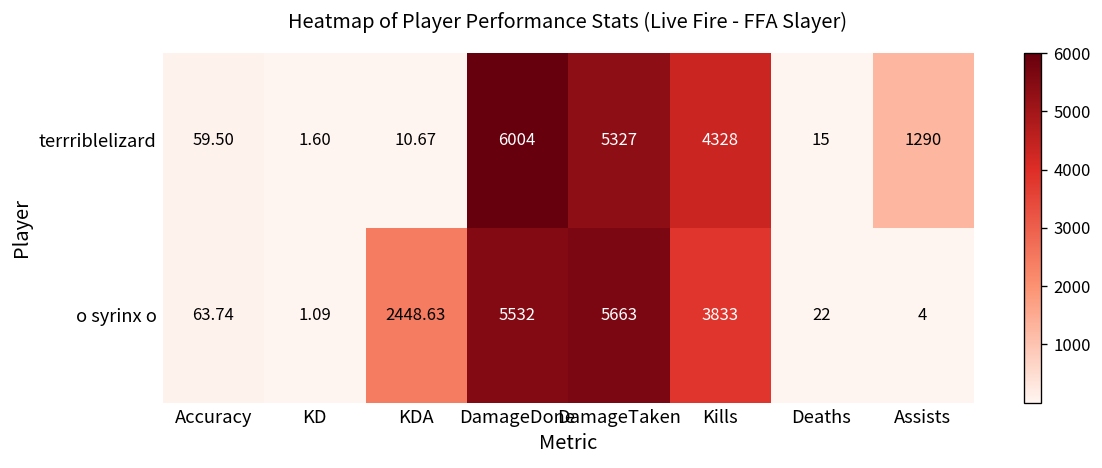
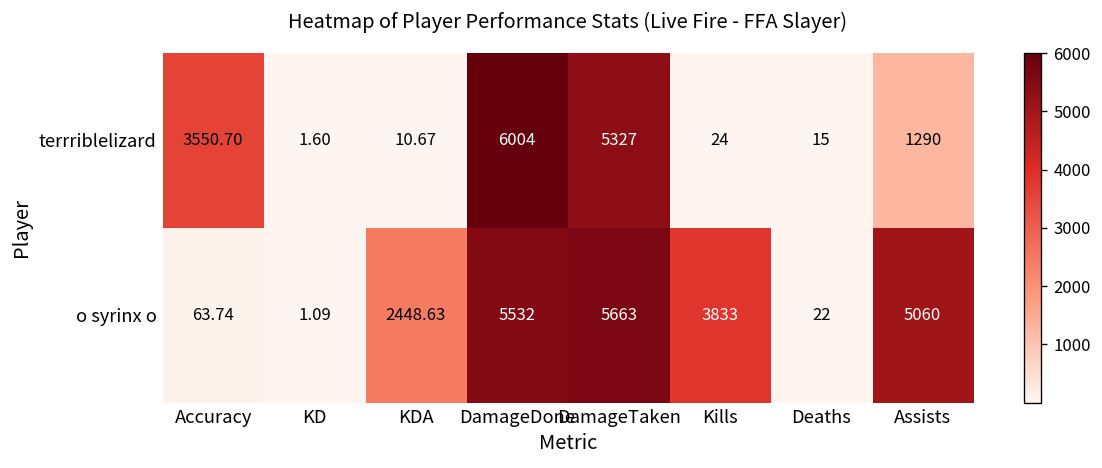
terrriblelizard, Accuracy: 59.50 -> 3550.70
terrriblelizard, Kills: 4328 -> 24
o syrinx o, Assists: 4 -> 5060
